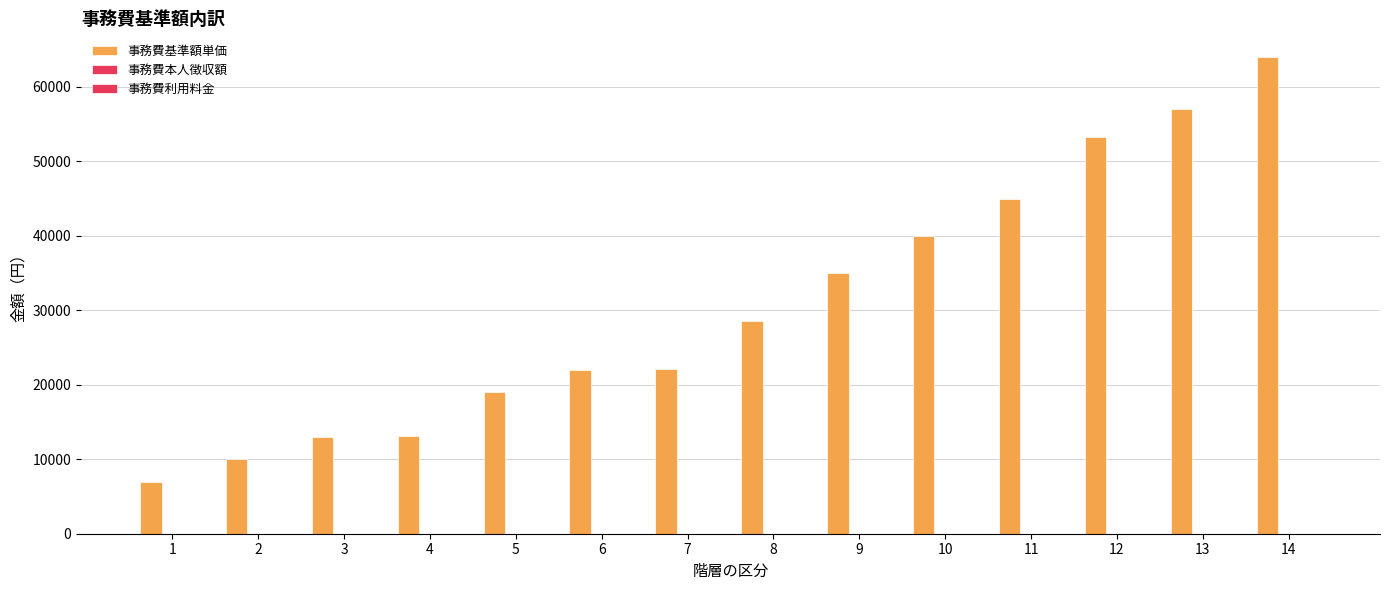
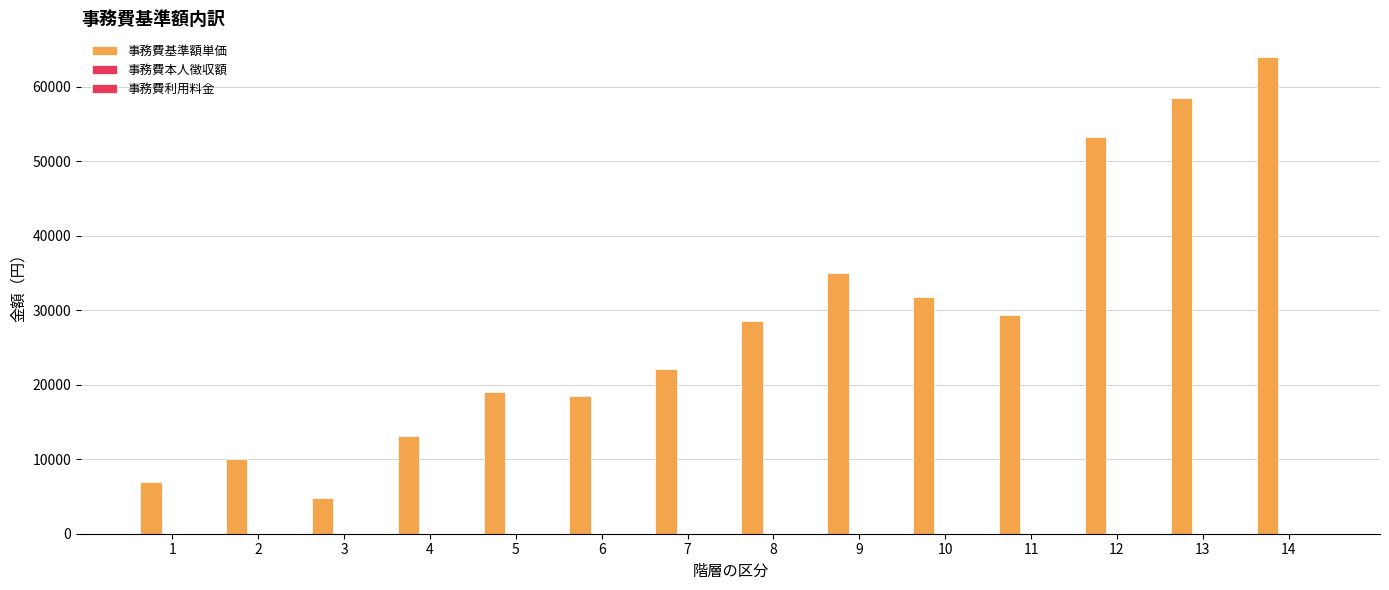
事務費基準額単価, 3: 13000 -> 5000
事務費基準額単価, 6: 22000 -> 18000
事務費基準額単価, 10: 40000 -> 32000
事務費基準額単価, 11: 45000 -> 29000
事務費基準額単価, 13: 57000 -> 59000
